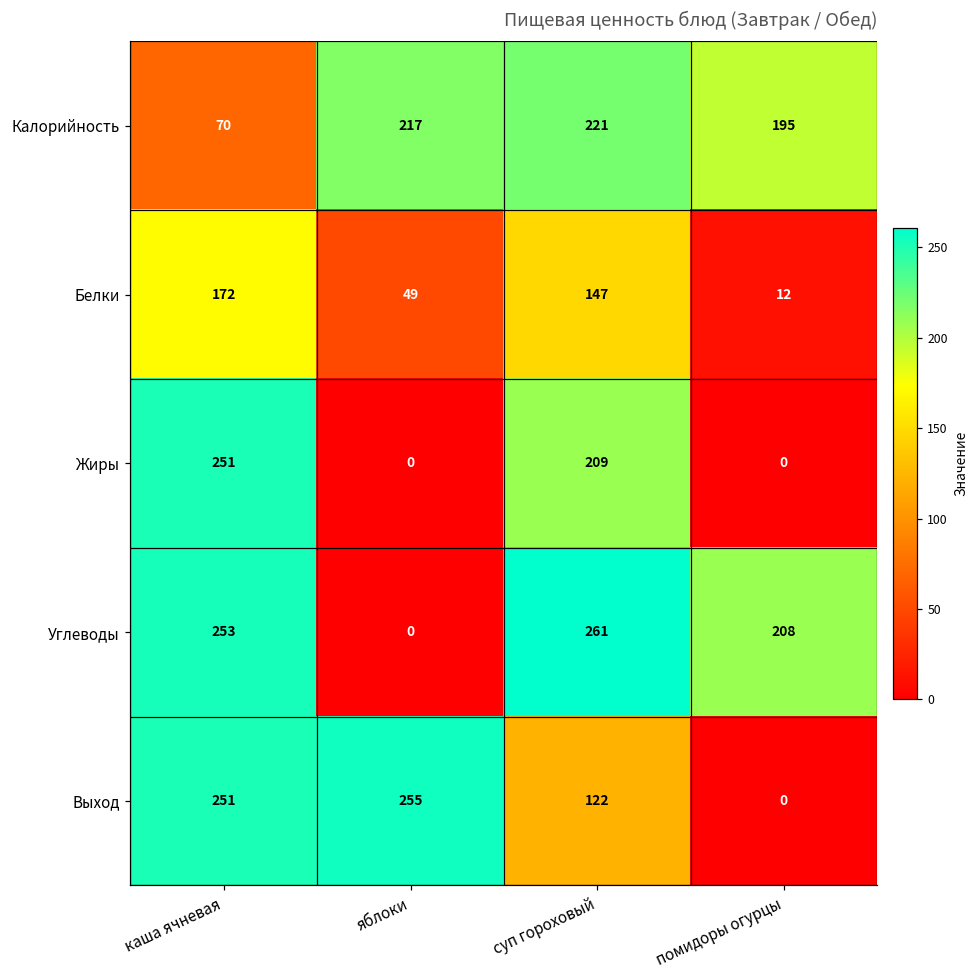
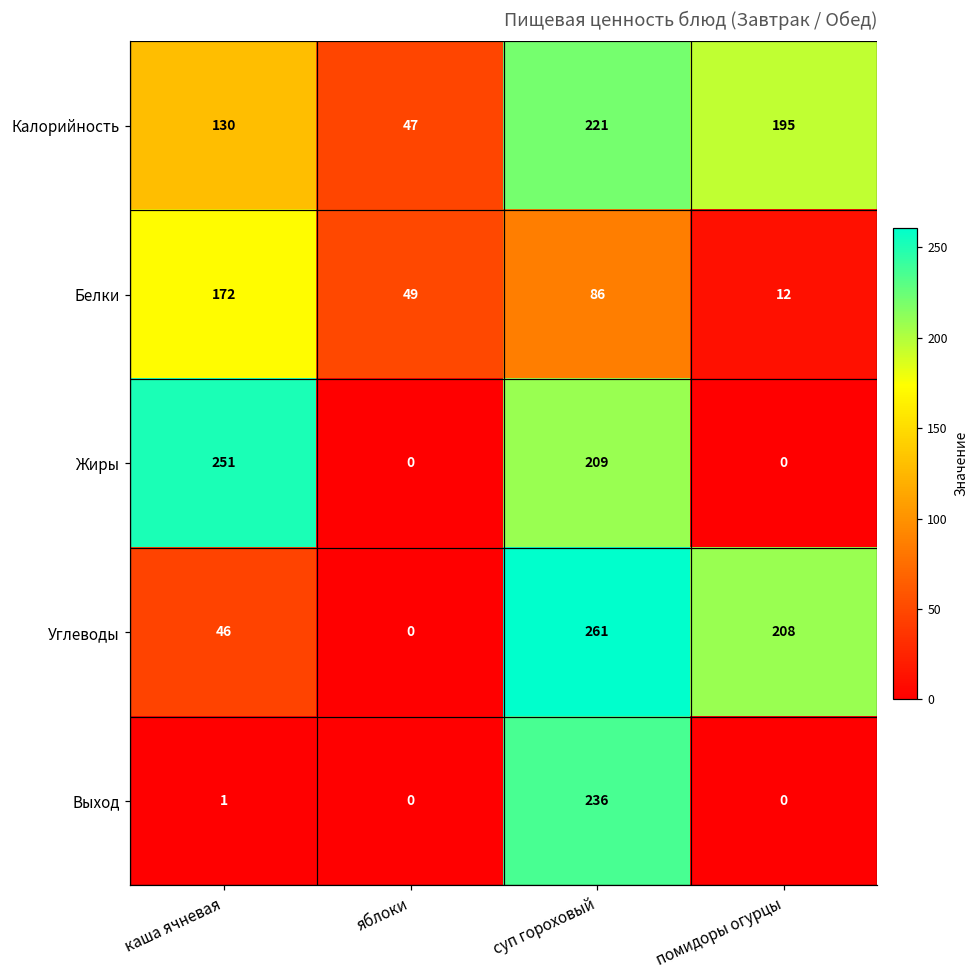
Калорийность, каша ячневая: 70 -> 130
Калорийность, яблоки: 217 -> 47
Белки, суп гороховый: 147 -> 86
Углеводы, каша ячневая: 253 -> 46
Выход, каша ячневая: 251 -> 1
Выход, яблоки: 255 -> 0
Выход, суп гороховый: 122 -> 236
